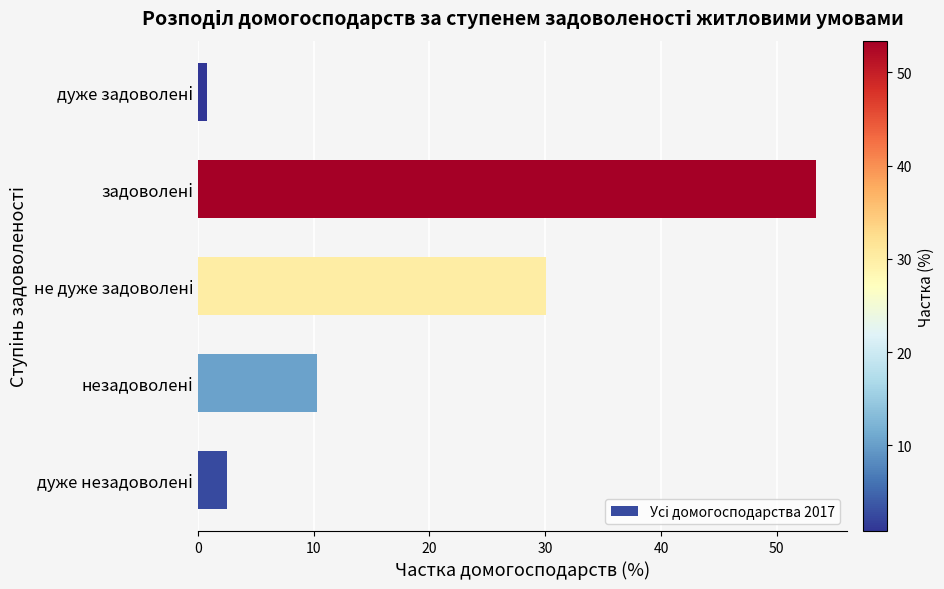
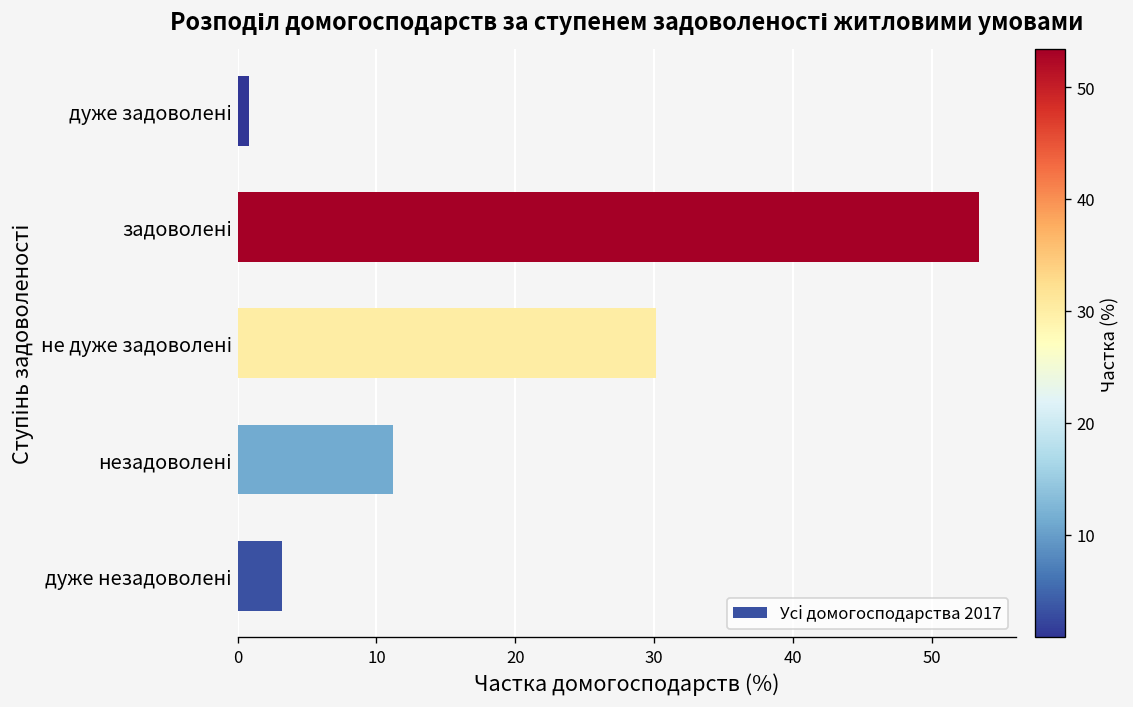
незадоволені: 10.3 -> 11.2
дуже незадоволені: 2.5 -> 3.2
